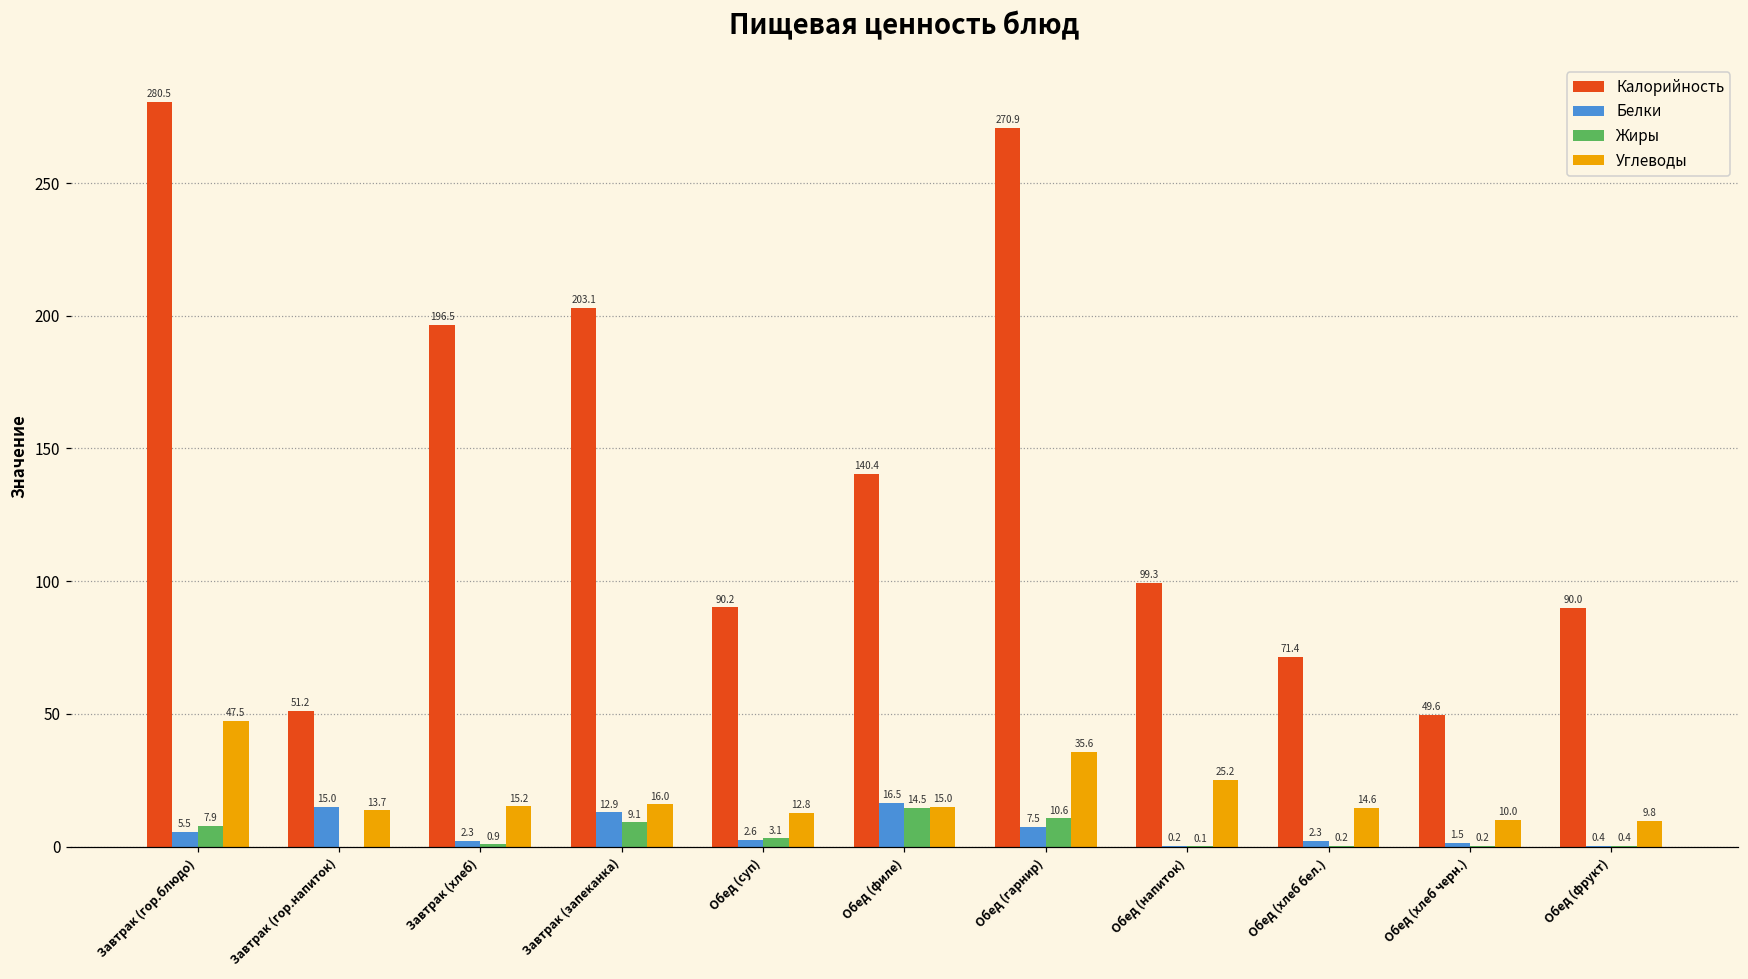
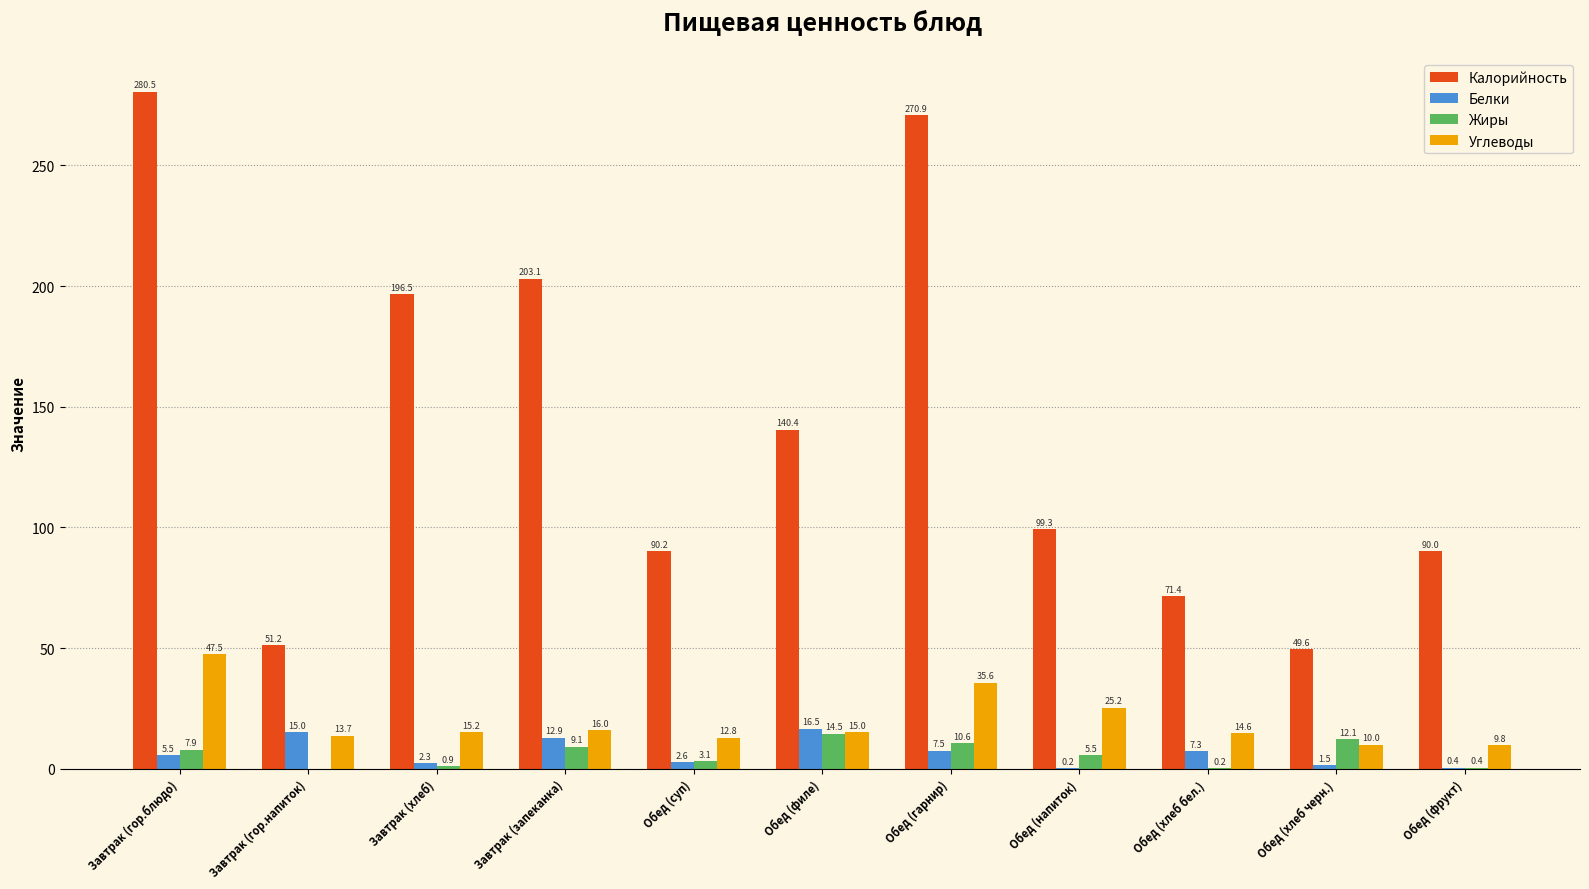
Жиры, Обед (напиток): 0.1 -> 5.5
Белки, Обед (хлеб бел.): 2.3 -> 7.3
Жиры, Обед (хлеб черн.): 0.2 -> 12.1
